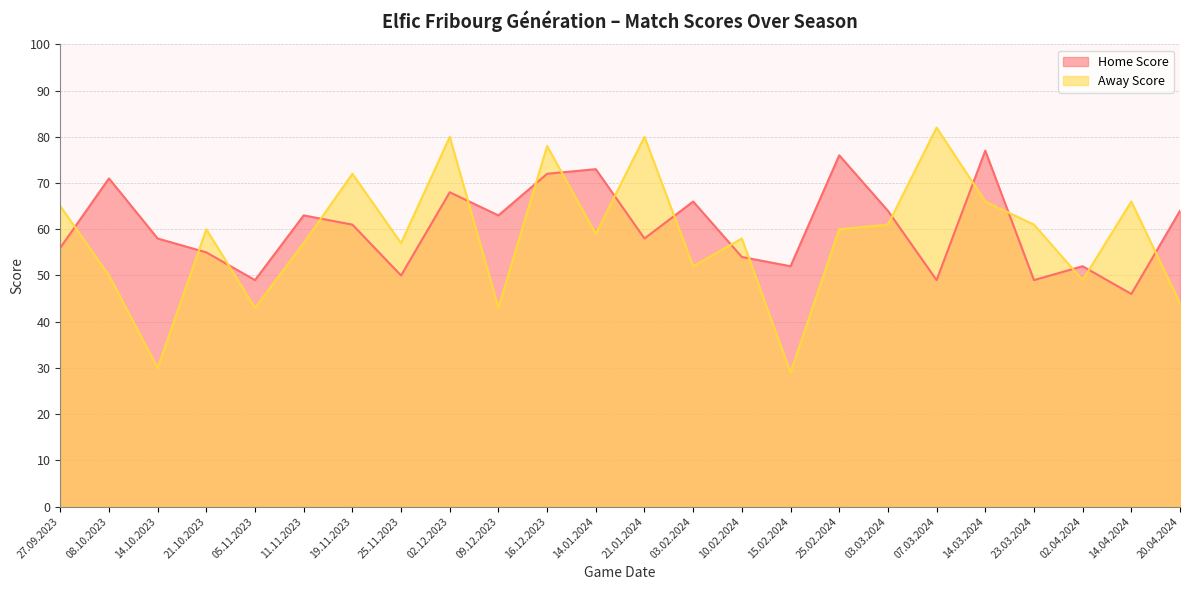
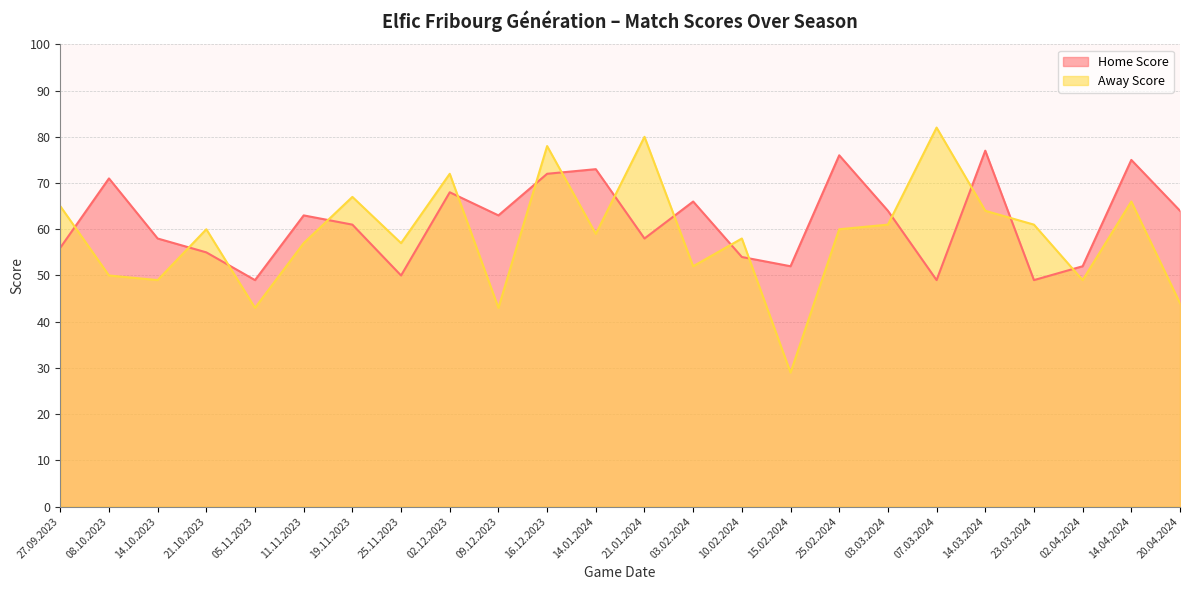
Away Score, 14.10.2023: 30 -> 49
Away Score, 19.11.2023: 72 -> 67
Away Score, 02.12.2023: 80 -> 72
Away Score, 14.03.2024: 66 -> 64
Home Score, 14.04.2024: 46 -> 75
